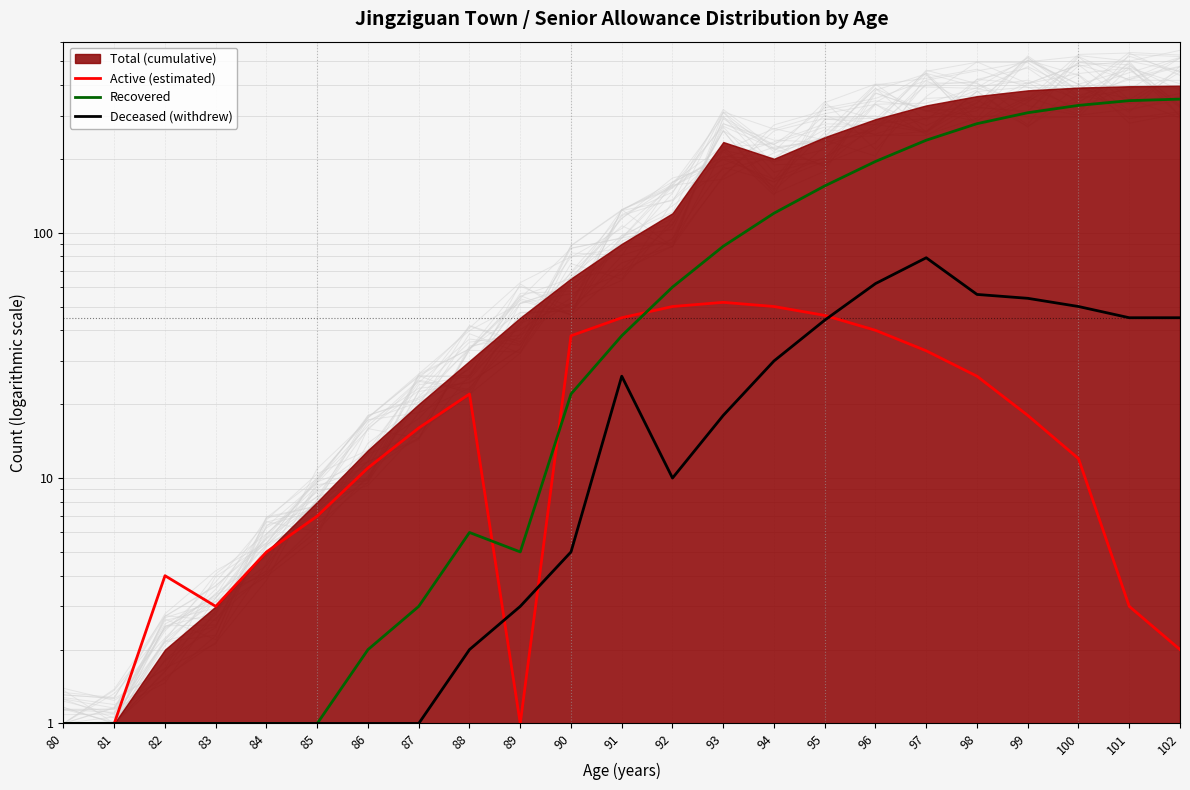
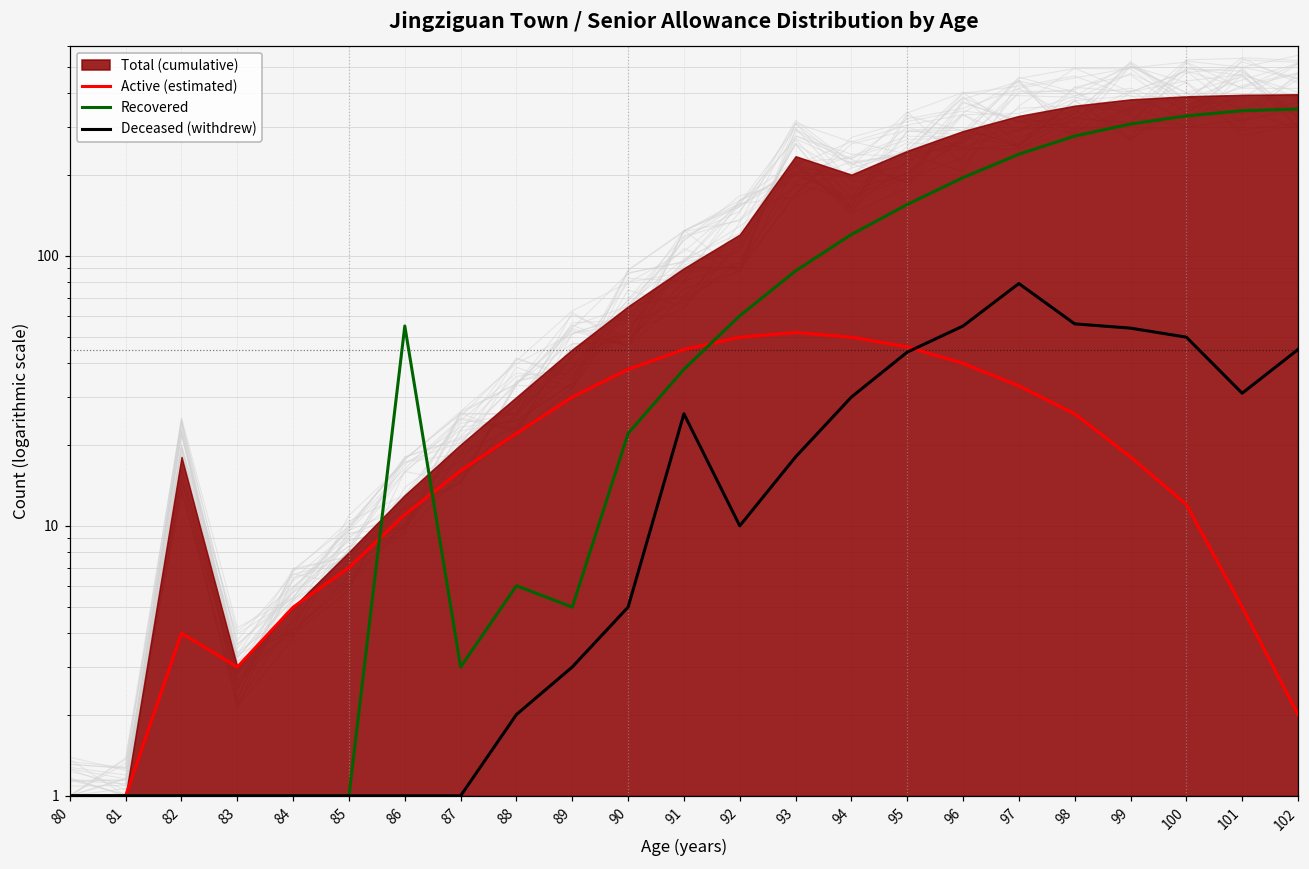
Total (cumulative), 82: 2 -> 18
Recovered, 86: 2 -> 55
Active (estimated), 89: 1 -> 30
Deceased (withdrew), 96: 62 -> 55
Active (estimated), 101: 3 -> 5
Deceased (withdrew), 101: 45 -> 31
